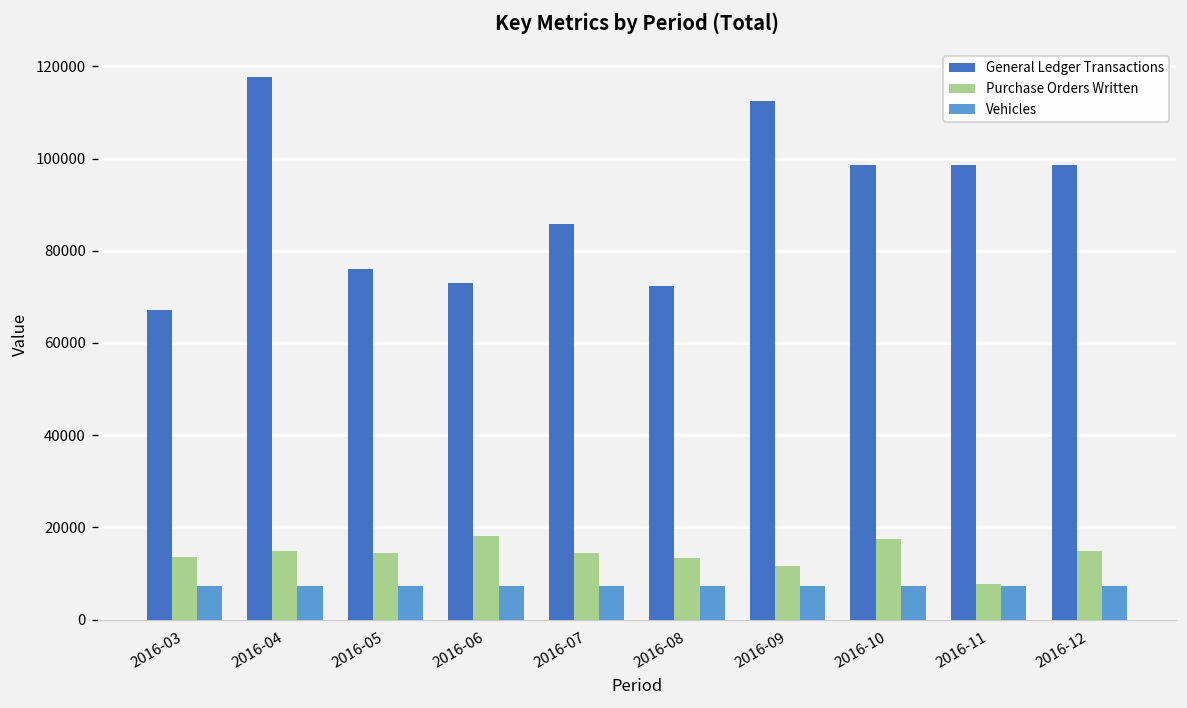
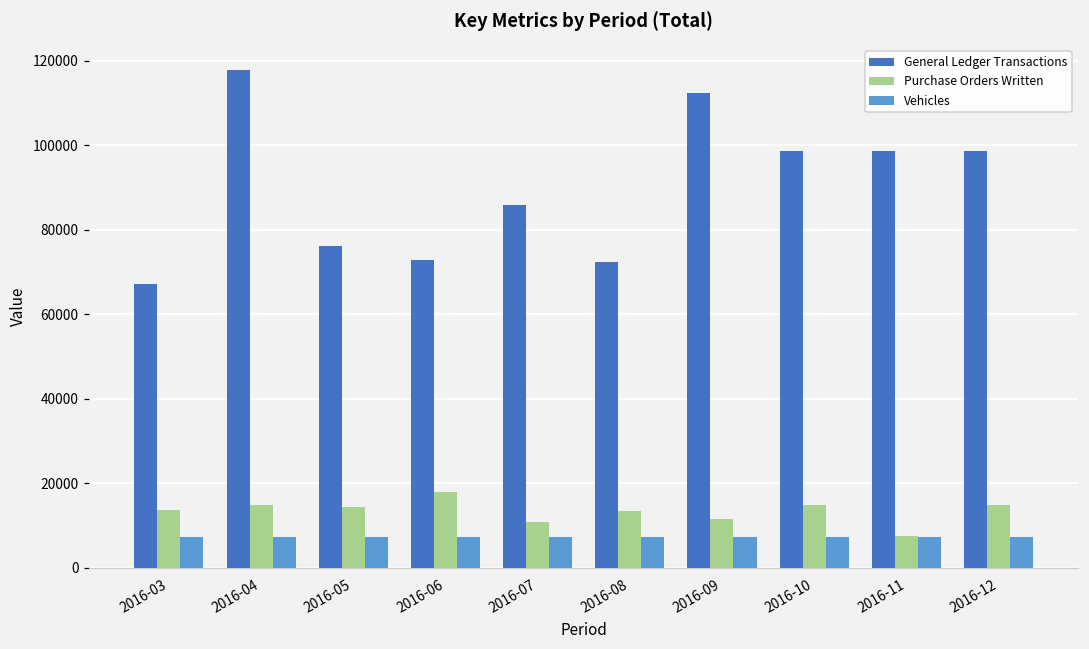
Purchase Orders Written, 2016-07: 14000 -> 11000
Purchase Orders Written, 2016-10: 17000 -> 15000
